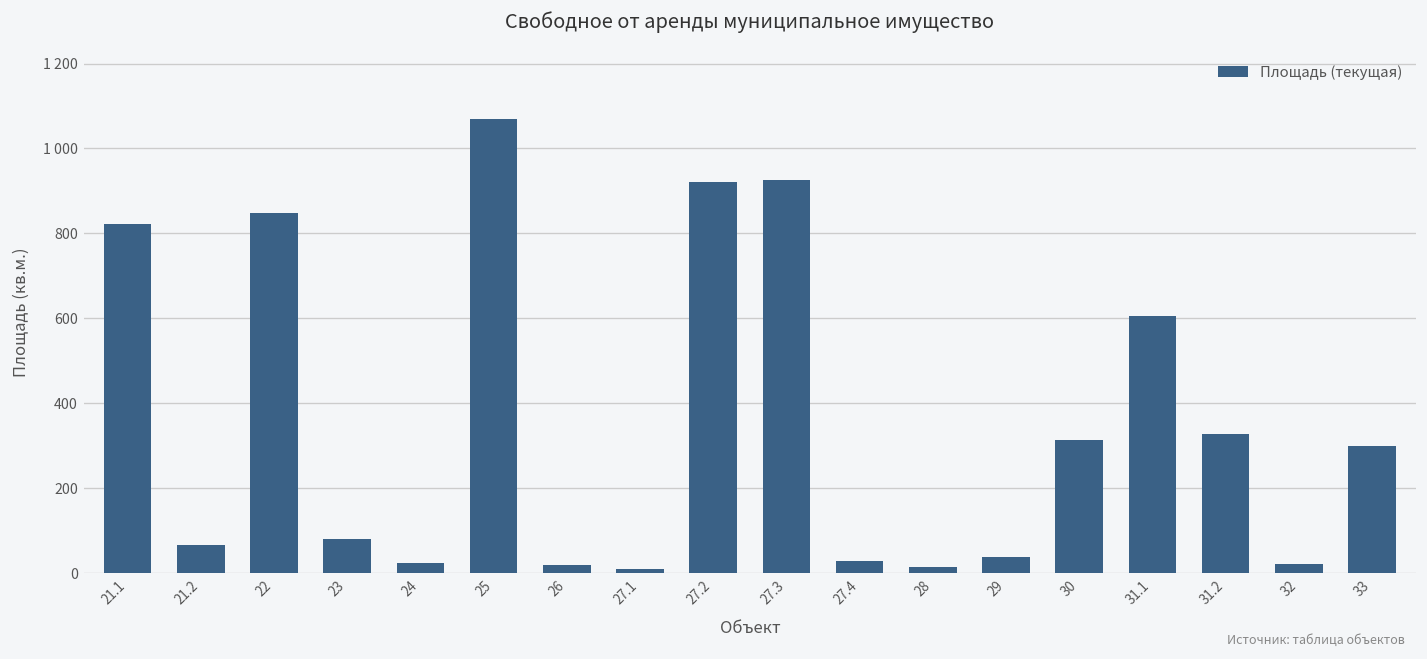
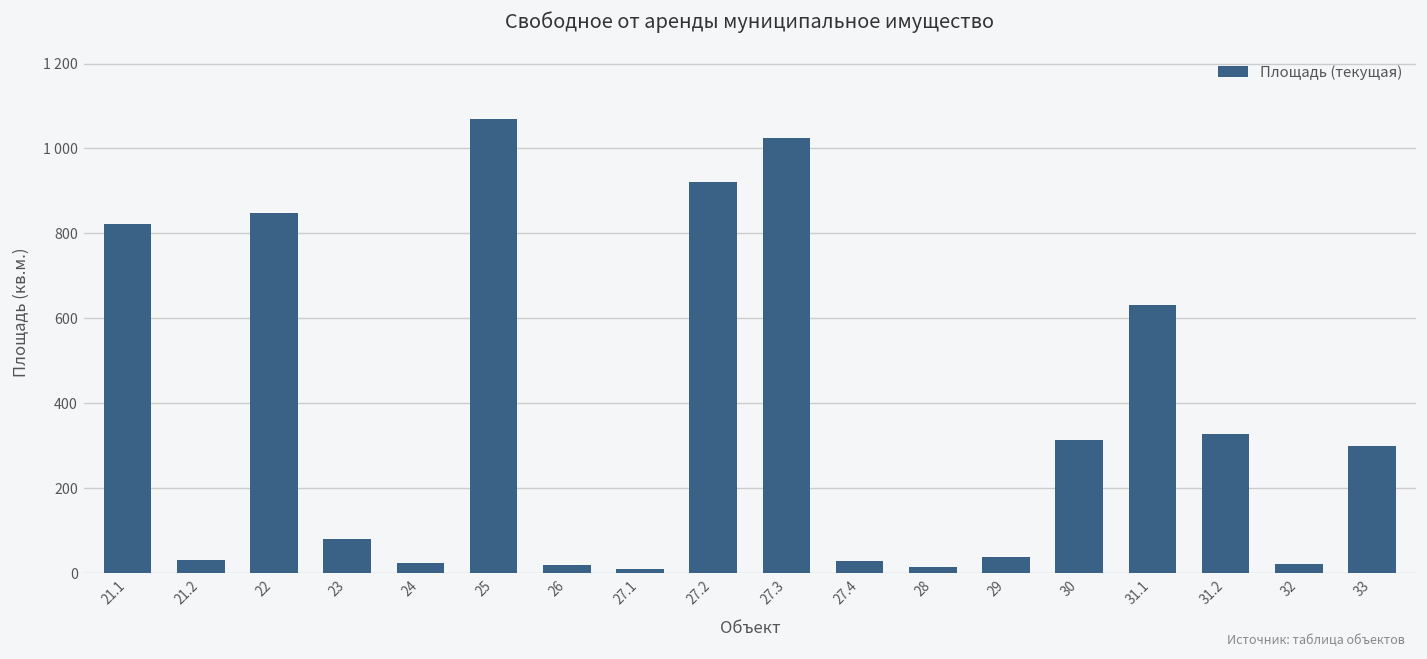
21.2: 60 -> 30
27.3: 930 -> 1020
31.1: 610 -> 630
